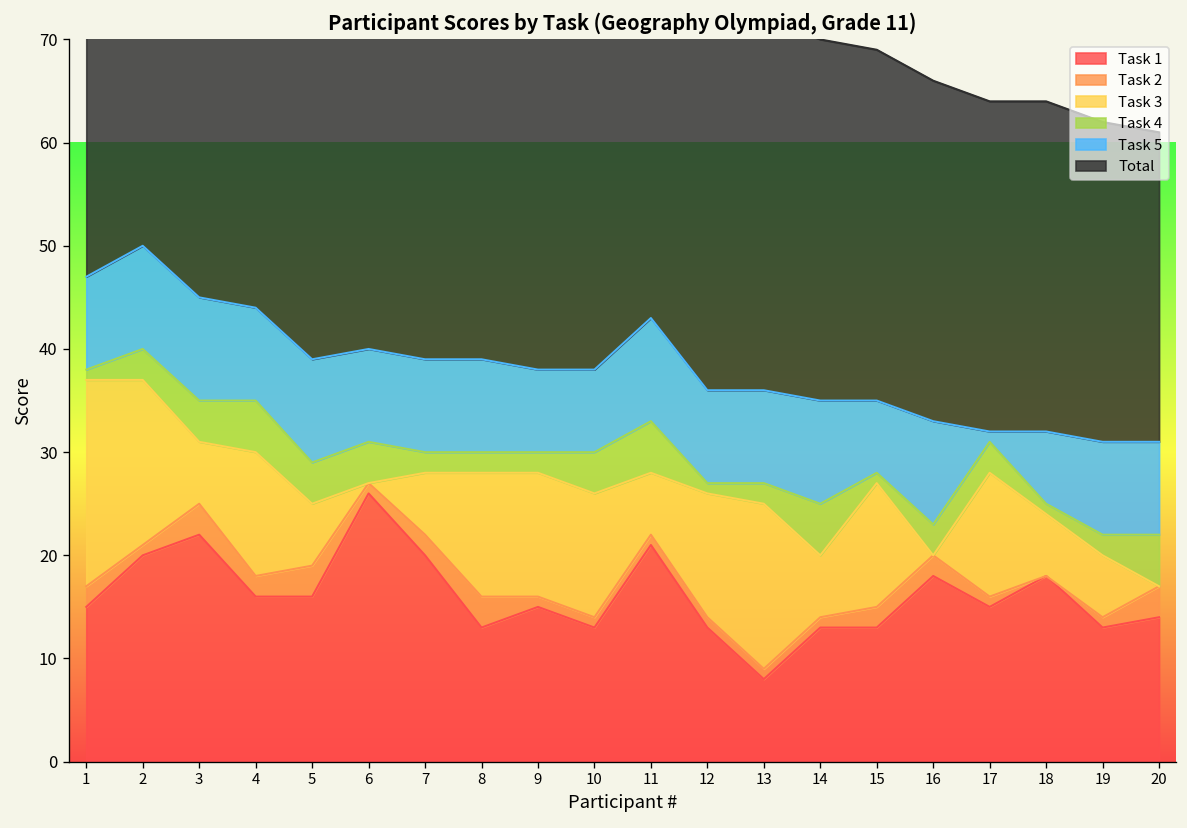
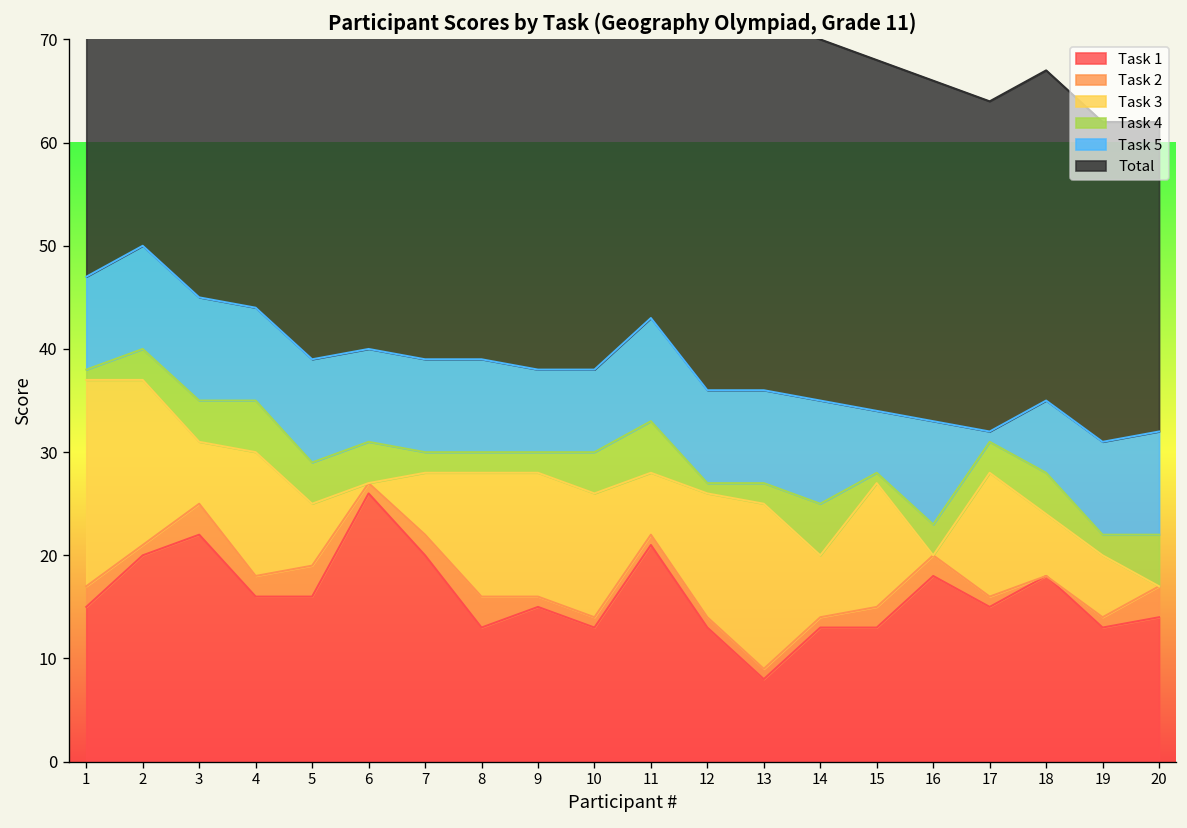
Task 5, 15: 7 -> 6
Task 4, 18: 1 -> 4
Task 5, 20: 9 -> 10
